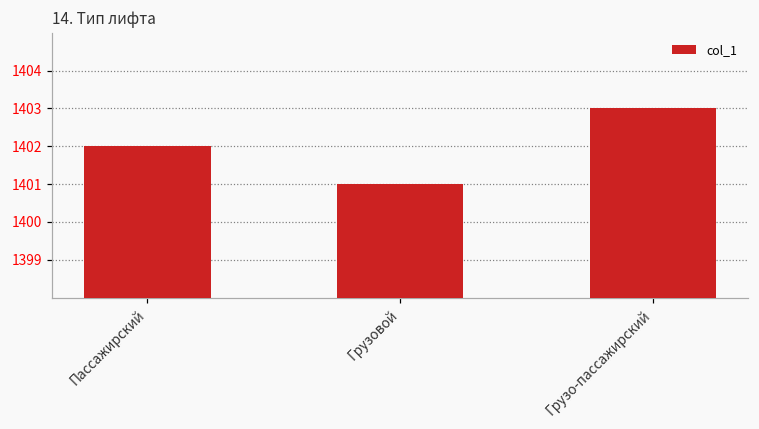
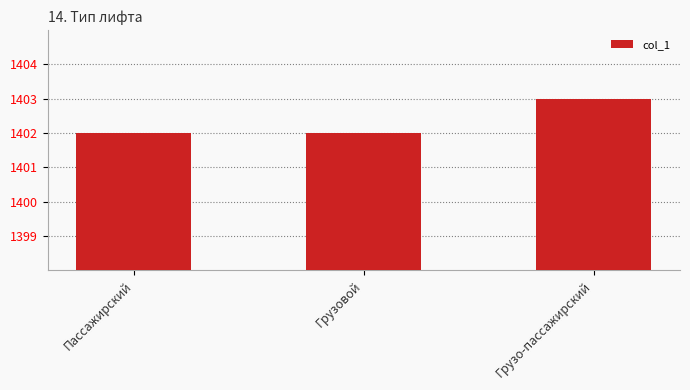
Грузовой: 1401 -> 1402
